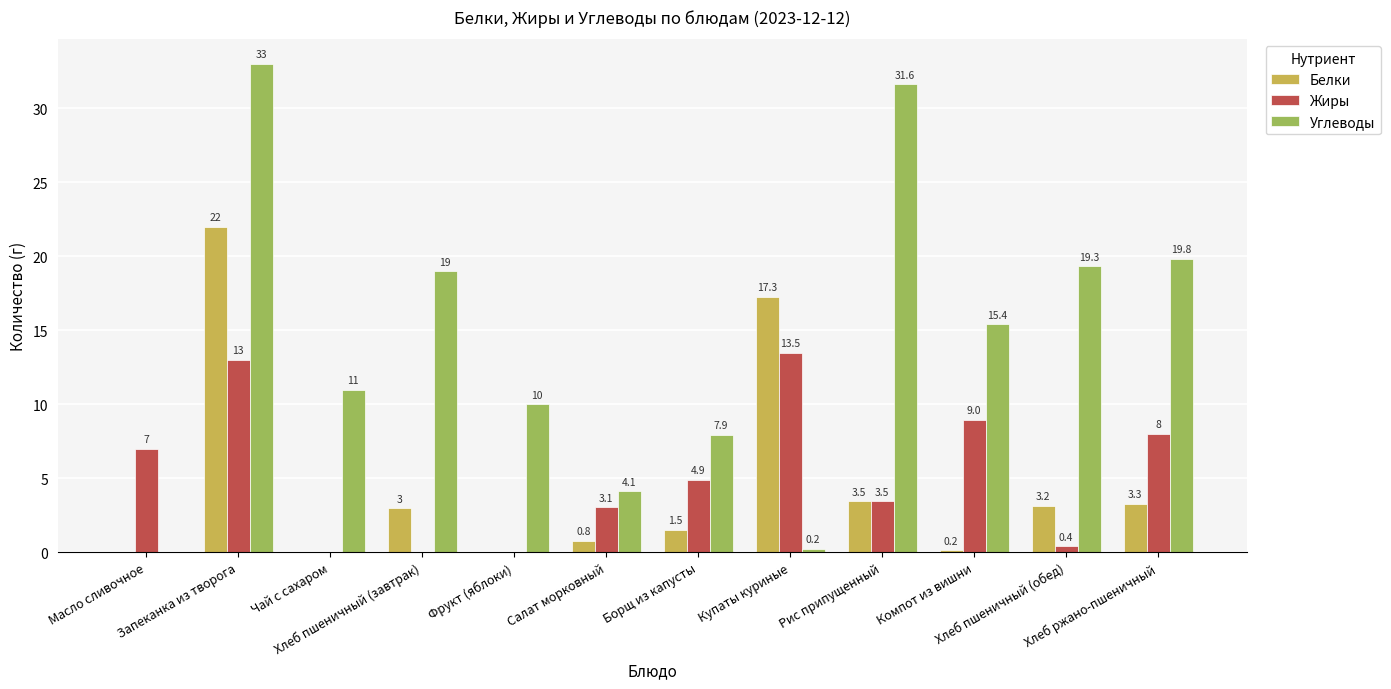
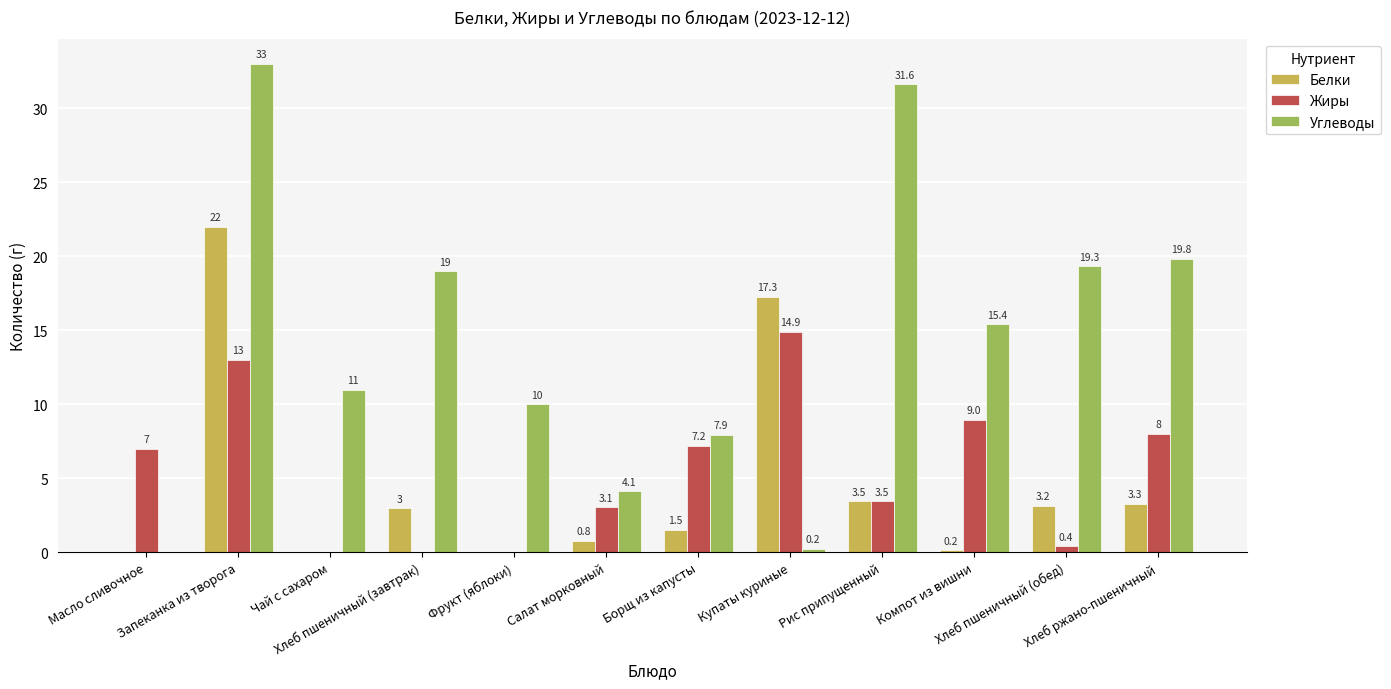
Жиры, Борщ из капусты: 4.9 -> 7.2
Жиры, Купаты куриные: 13.5 -> 14.9
